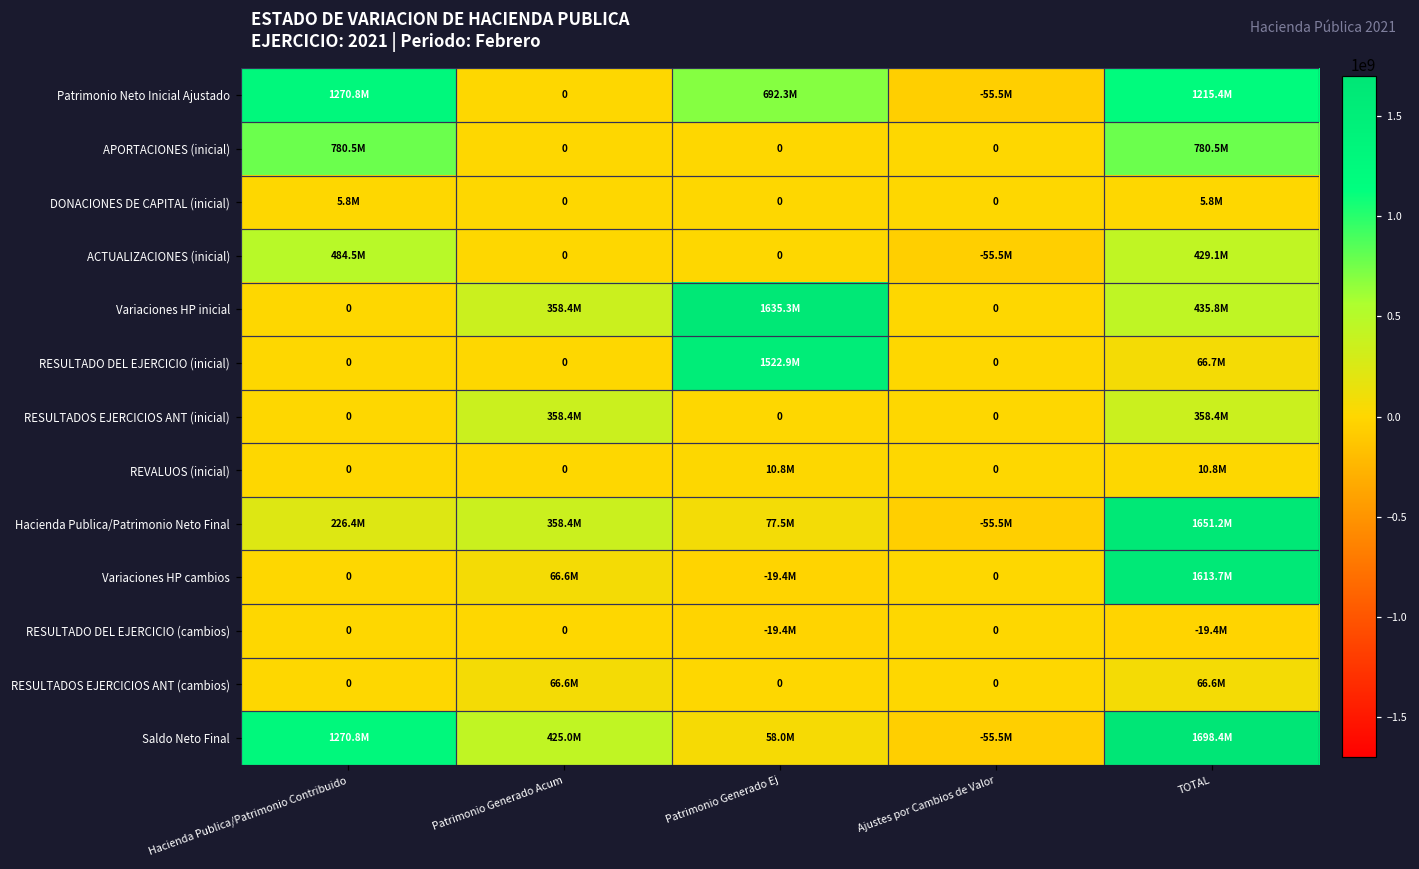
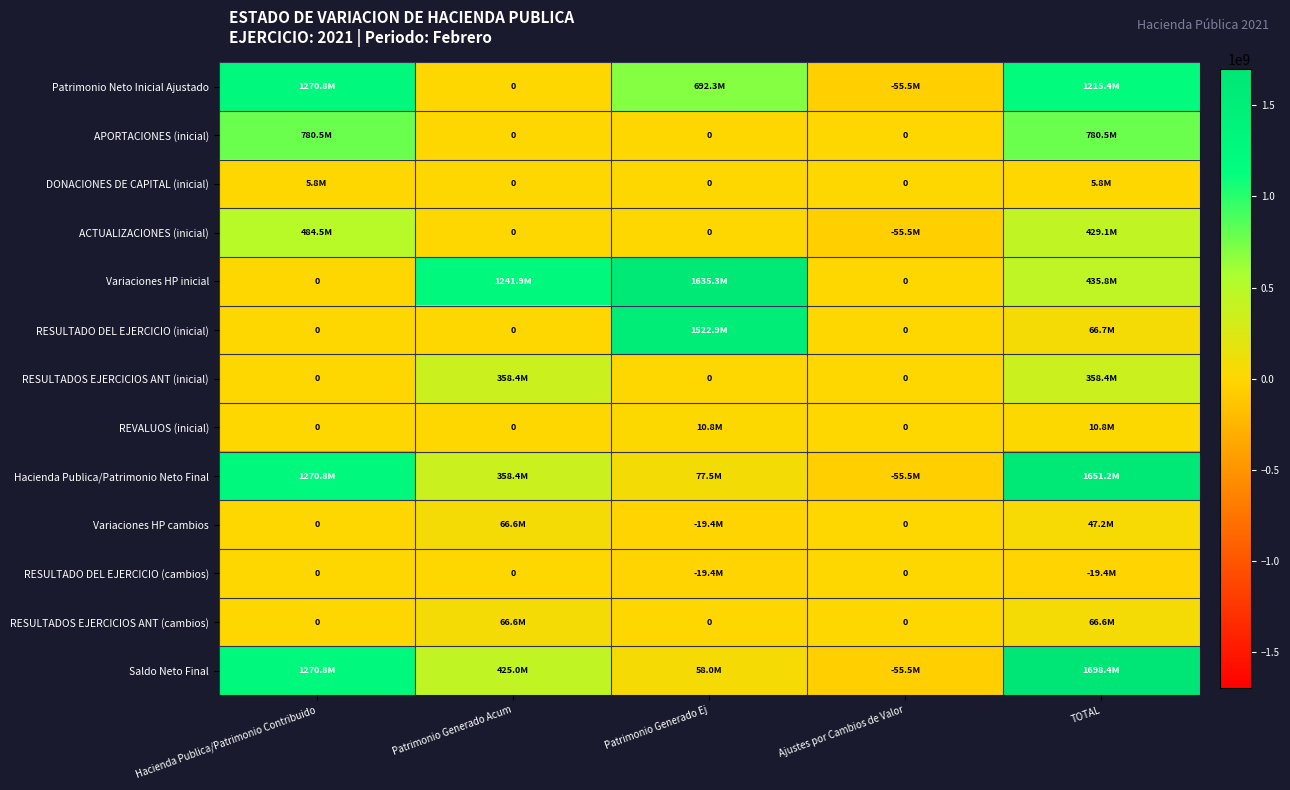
Variaciones HP inicial, Patrimonio Generado Acum: 358.4M -> 1241.9M
Hacienda Publica/Patrimonio Neto Final, Hacienda Publica/Patrimonio Contribuido: 226.4M -> 1270.8M
Variaciones HP cambios, TOTAL: 1613.7M -> 47.2M
